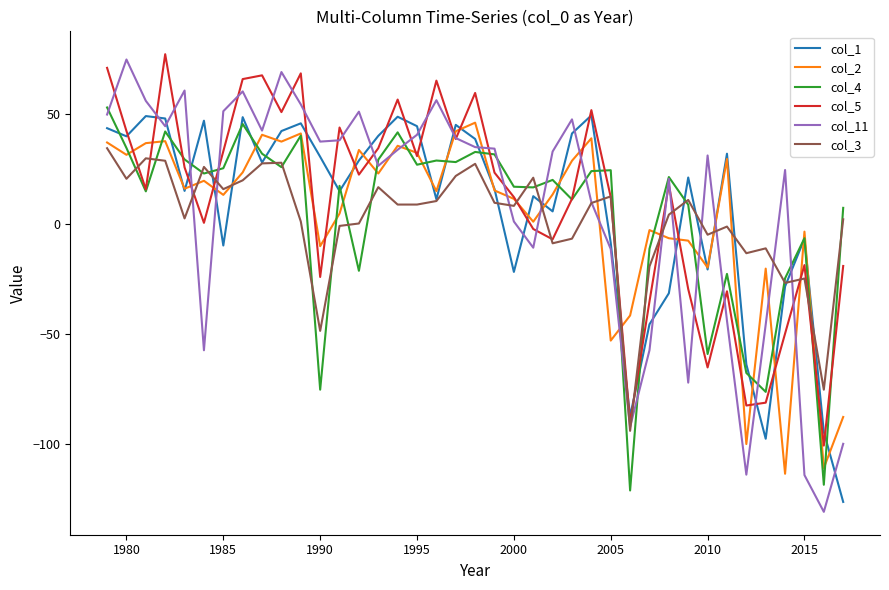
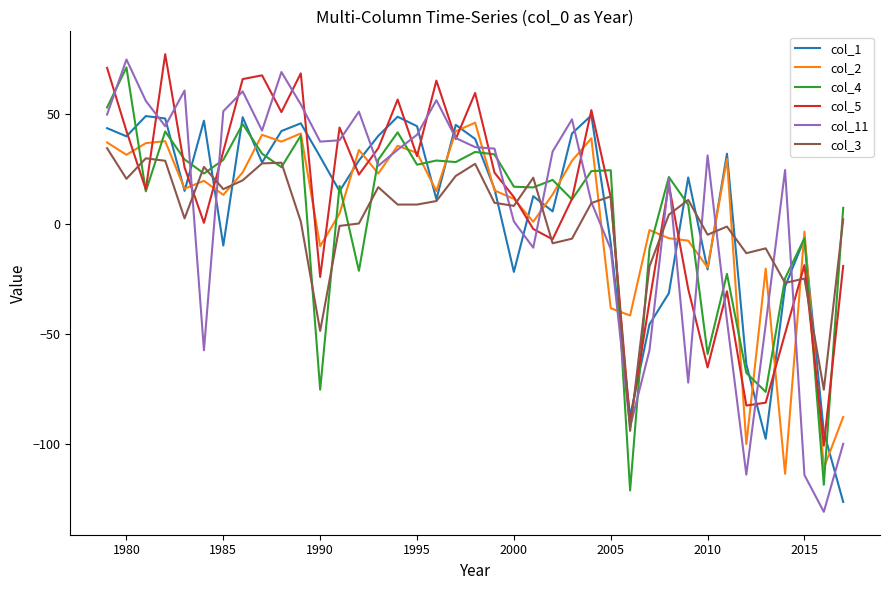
col_4, 1980: 35 -> 71
col_4, 1985: 26 -> 29
col_2, 2005: -53 -> -38
